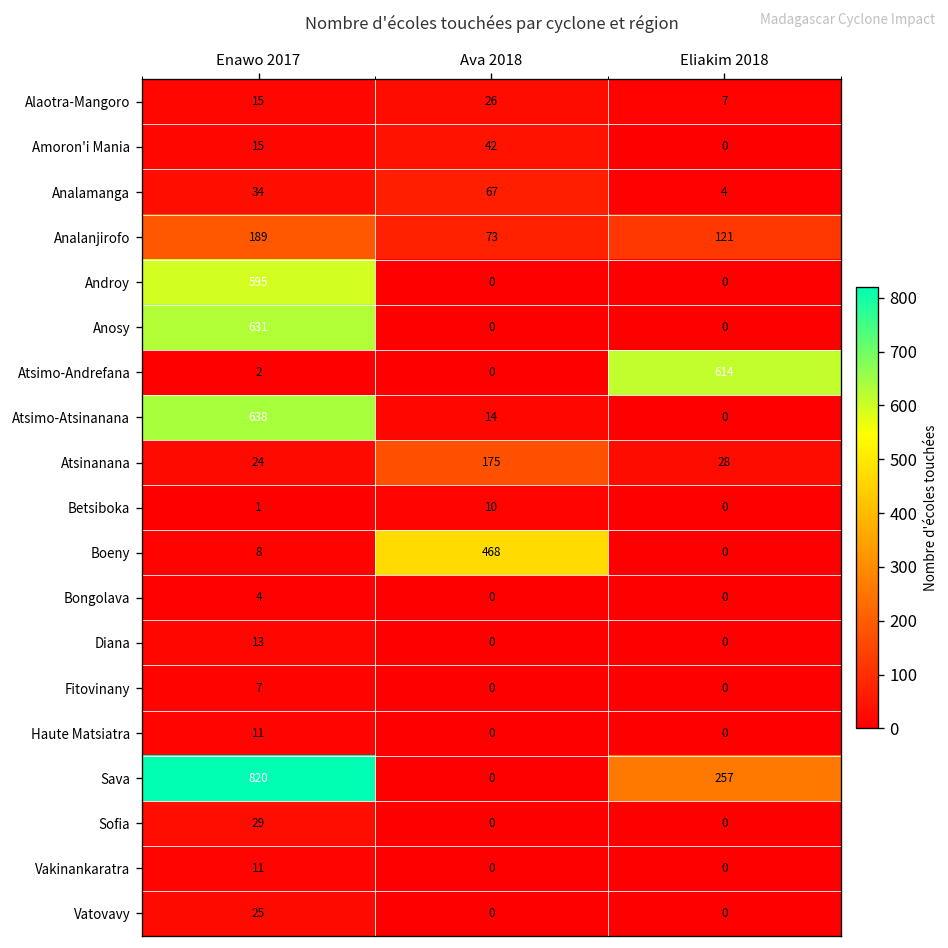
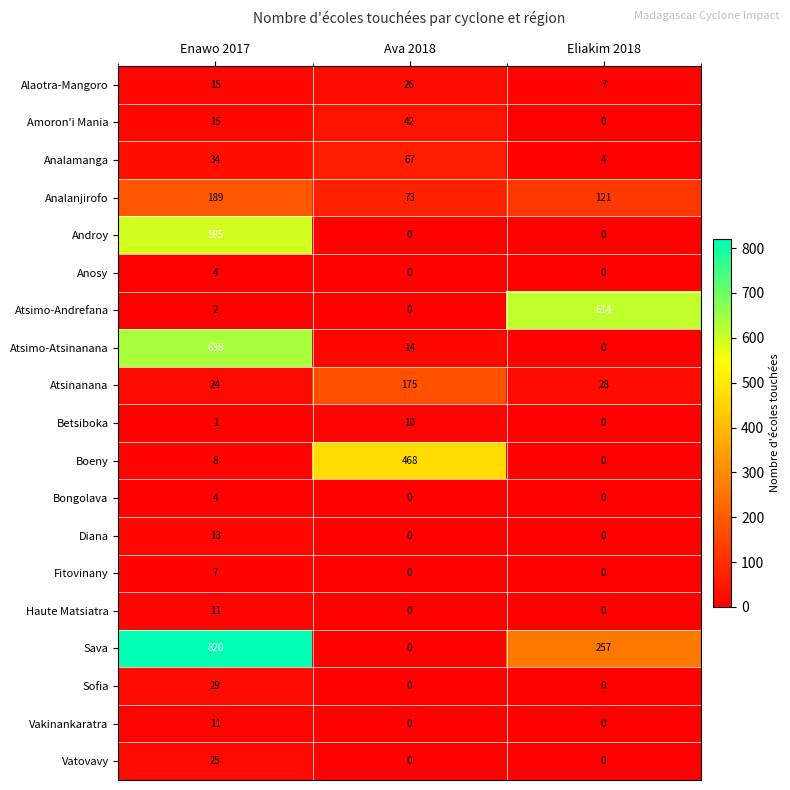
Anosy, Enawo 2017: 631 -> 4
